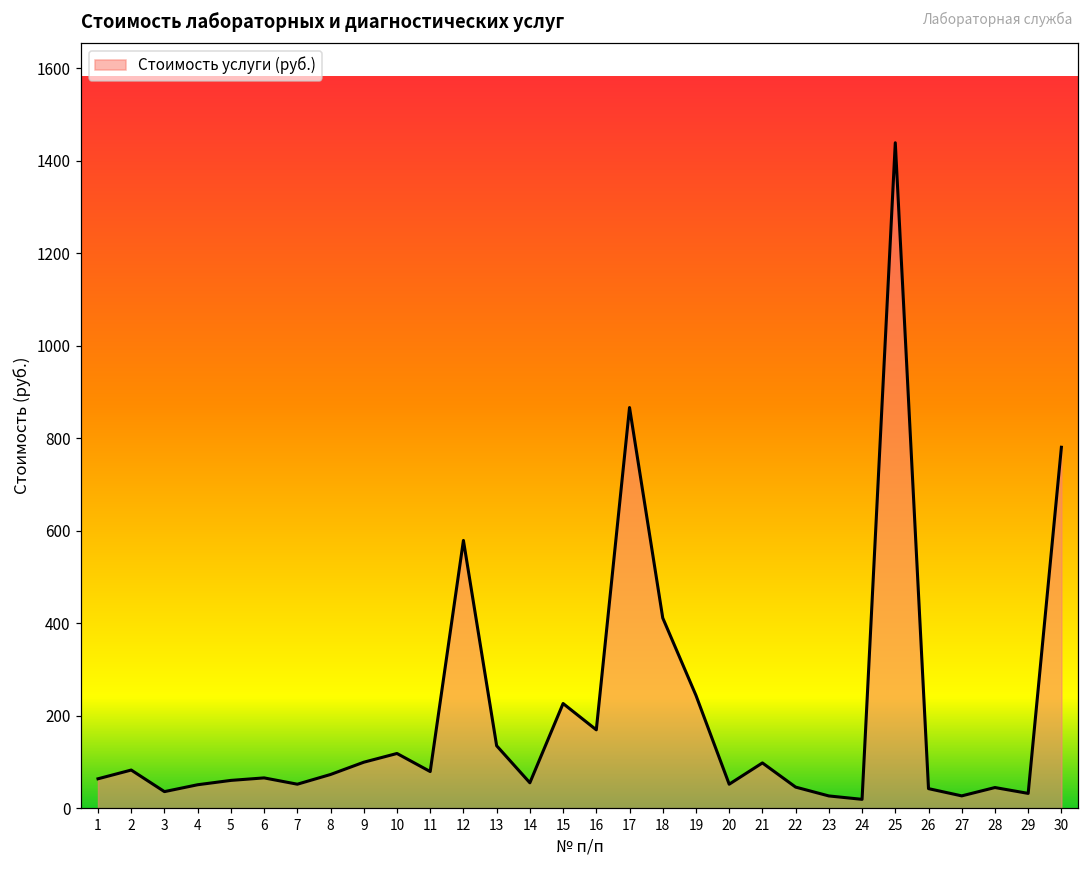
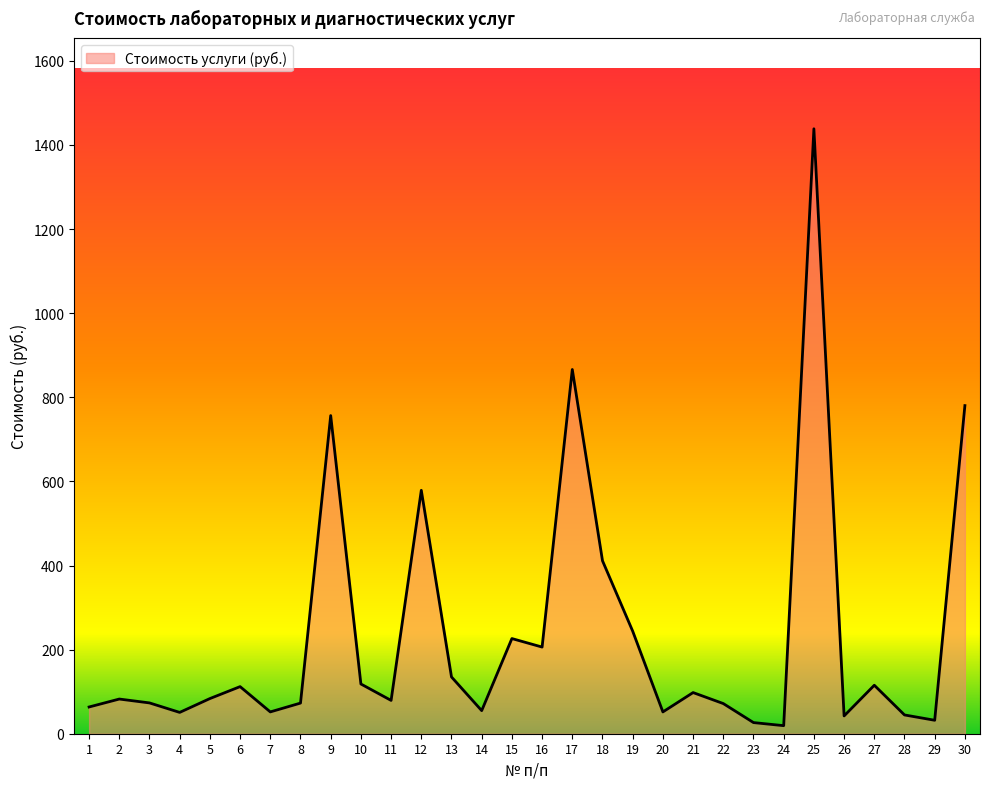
3: 40 -> 70
5: 60 -> 80
6: 70 -> 110
9: 100 -> 760
16: 170 -> 210
22: 50 -> 70
27: 30 -> 120
